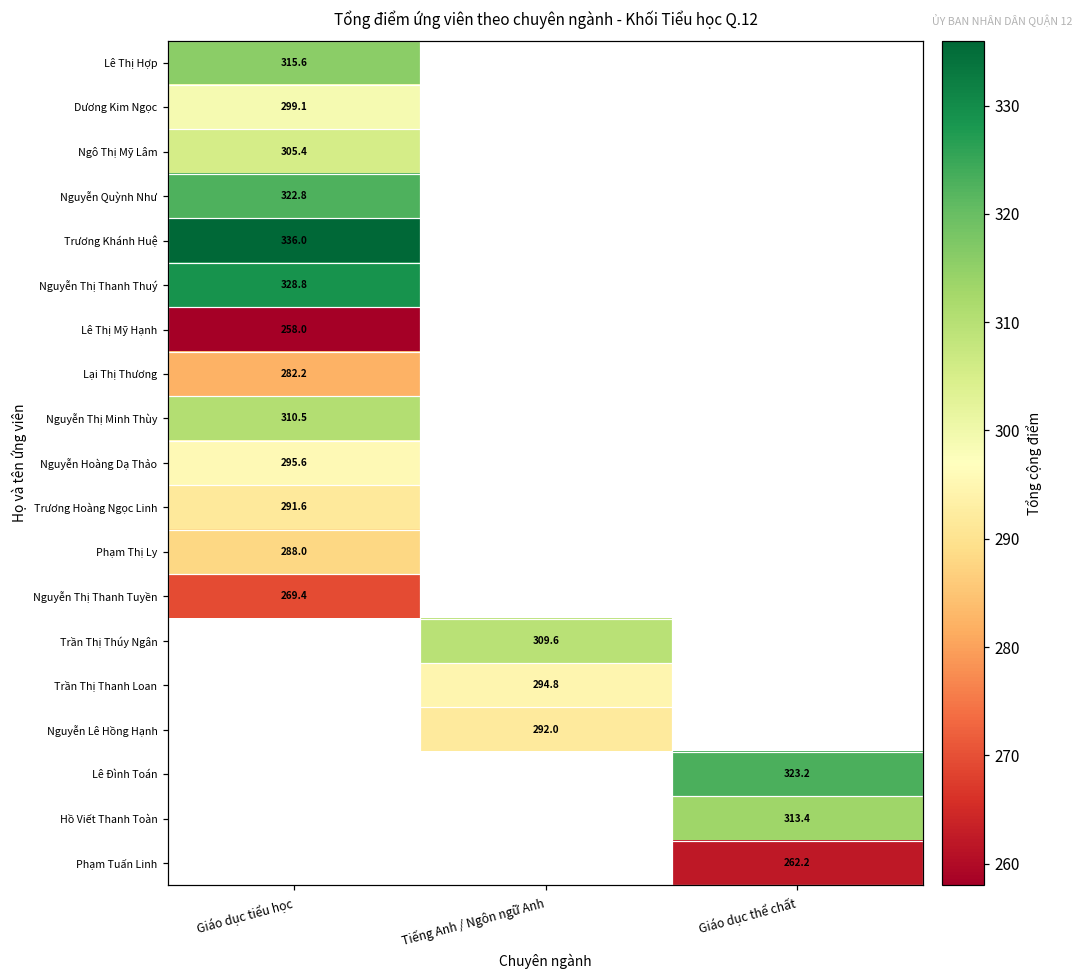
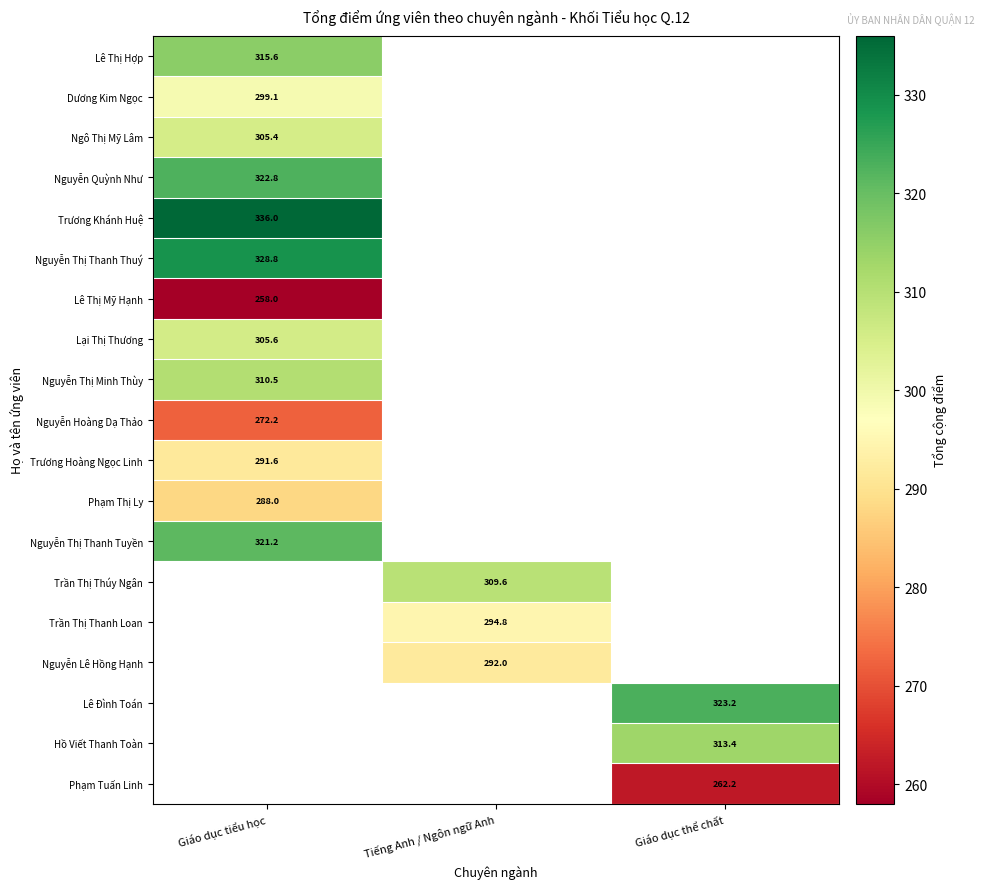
Lại Thị Thương, Giáo dục tiểu học: 282.2 -> 305.6
Nguyễn Hoàng Dạ Thảo, Giáo dục tiểu học: 295.6 -> 272.2
Nguyễn Thị Thanh Tuyền, Giáo dục tiểu học: 269.4 -> 321.2
